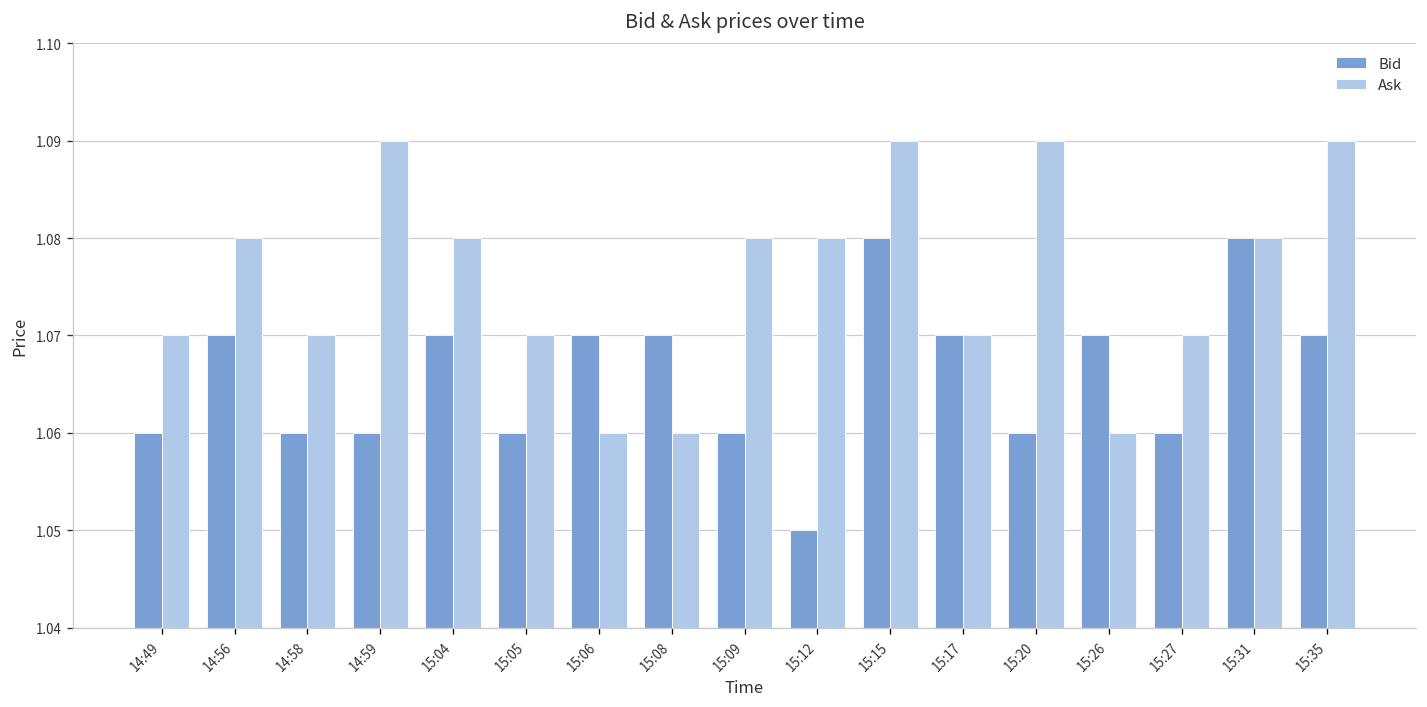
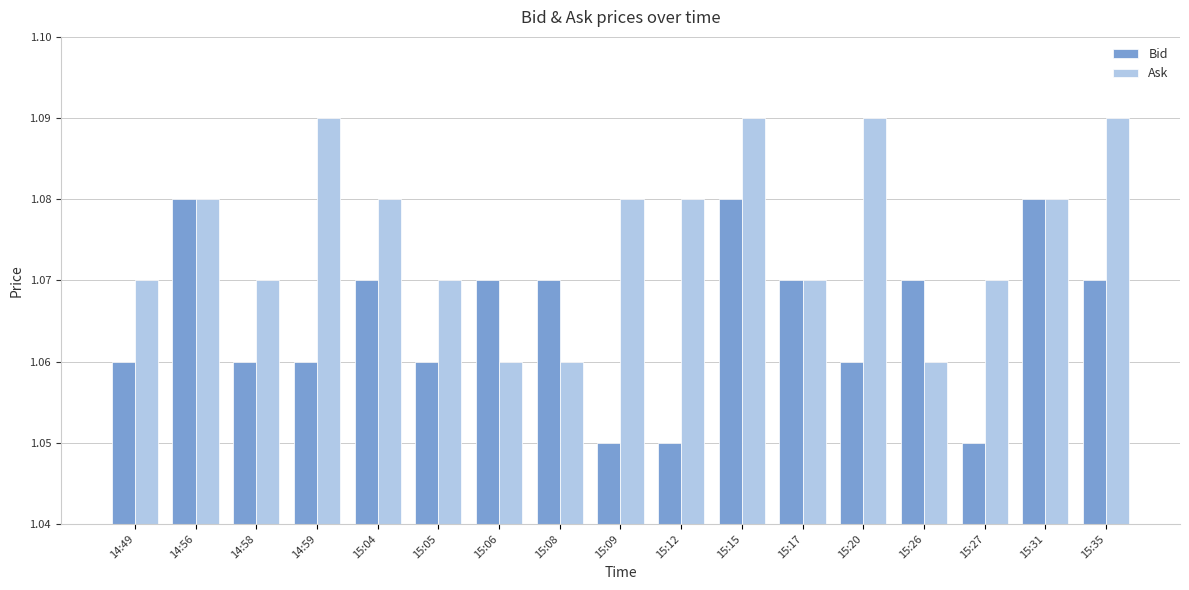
Bid, 14:56: 1.07 -> 1.08
Bid, 15:09: 1.06 -> 1.05
Bid, 15:27: 1.06 -> 1.05
